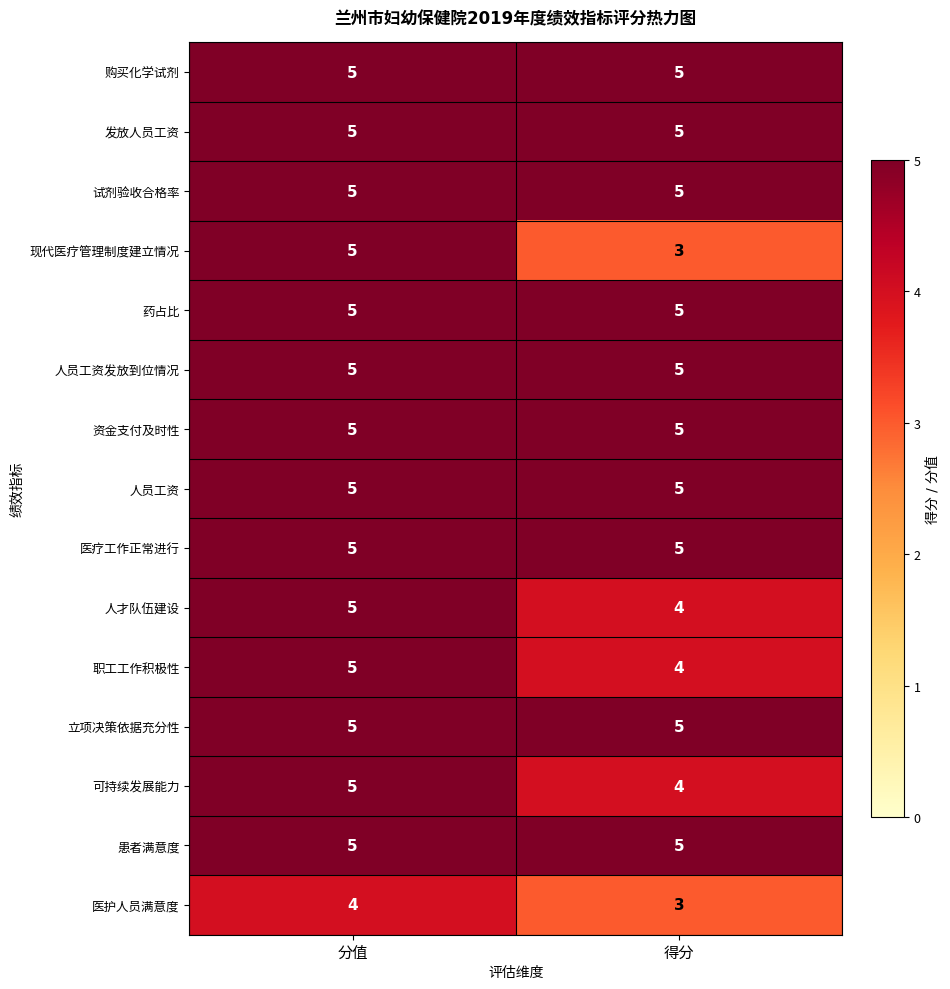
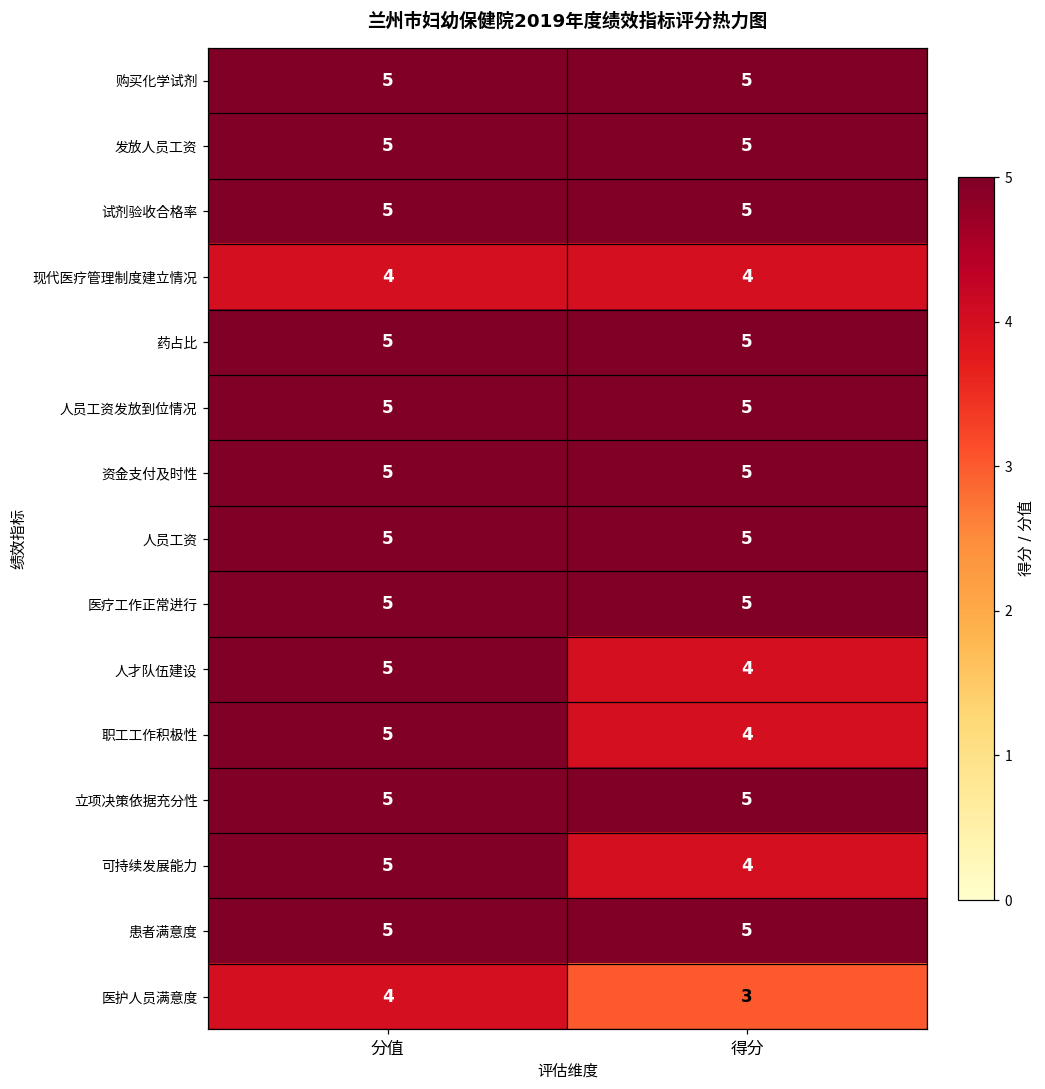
现代医疗管理制度建立情况, 分值: 5 -> 4
现代医疗管理制度建立情况, 得分: 3 -> 4
